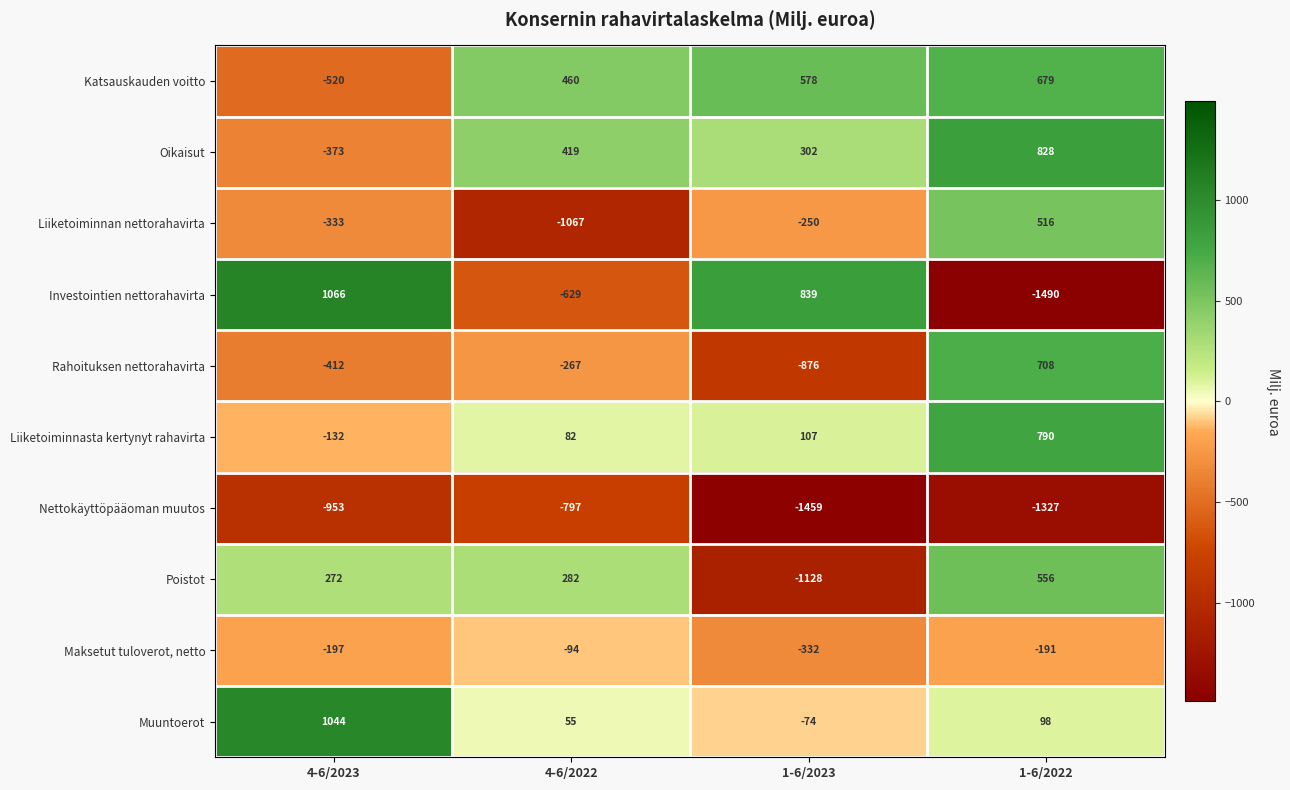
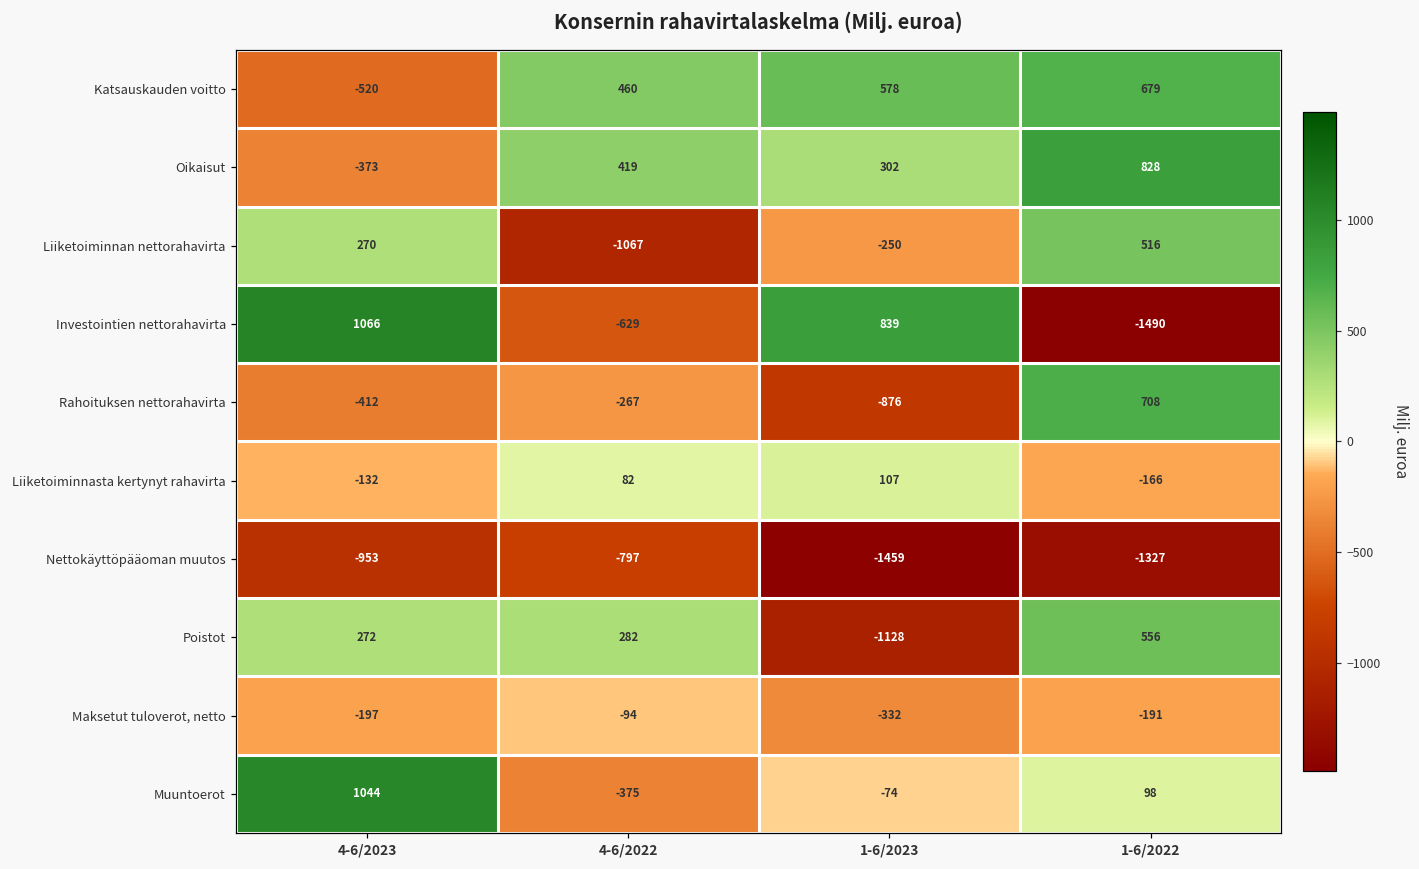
Liiketoiminnan nettorahavirta, 4-6/2023: -333 -> 270
Liiketoiminnasta kertynyt rahavirta, 1-6/2022: 790 -> -166
Muuntoerot, 4-6/2022: 55 -> -375
